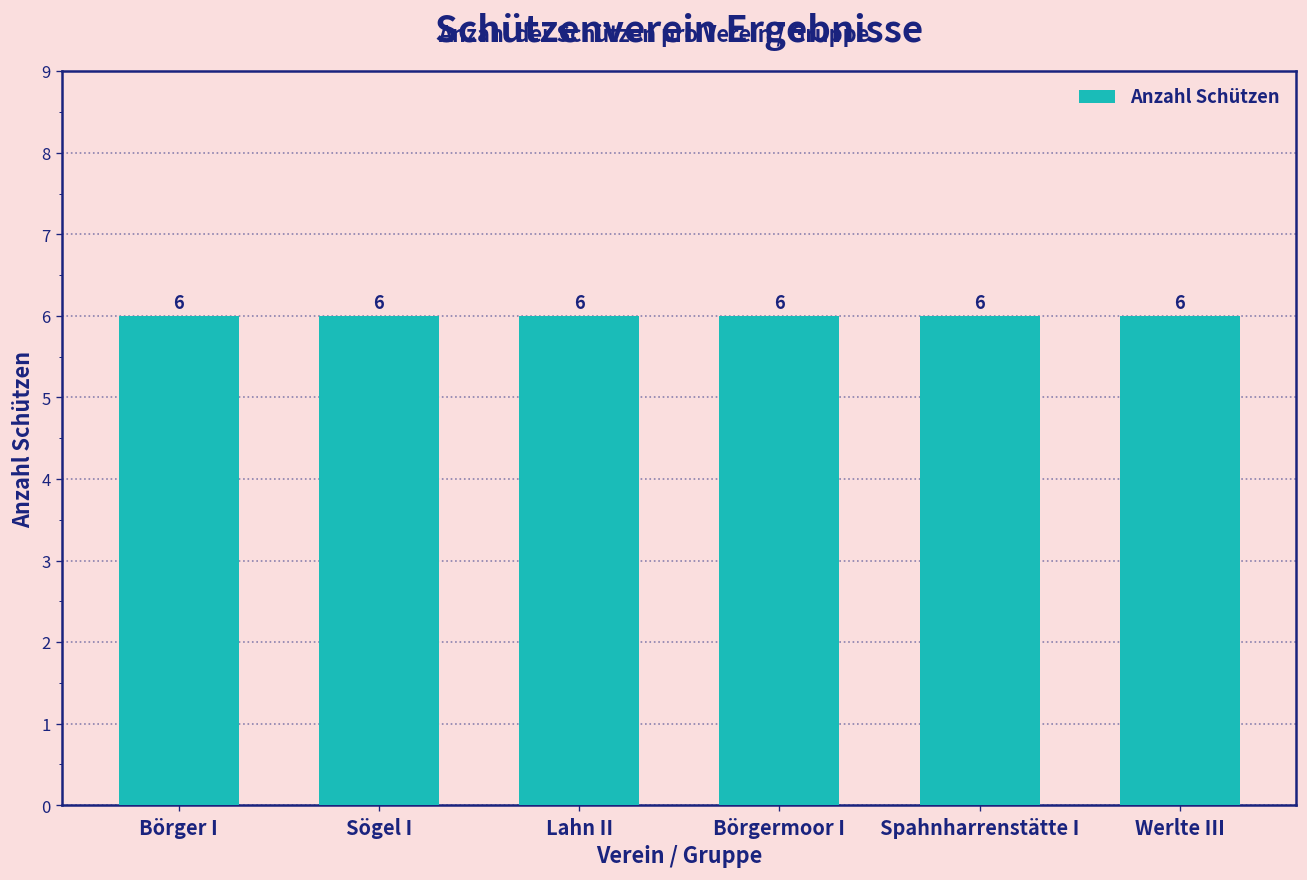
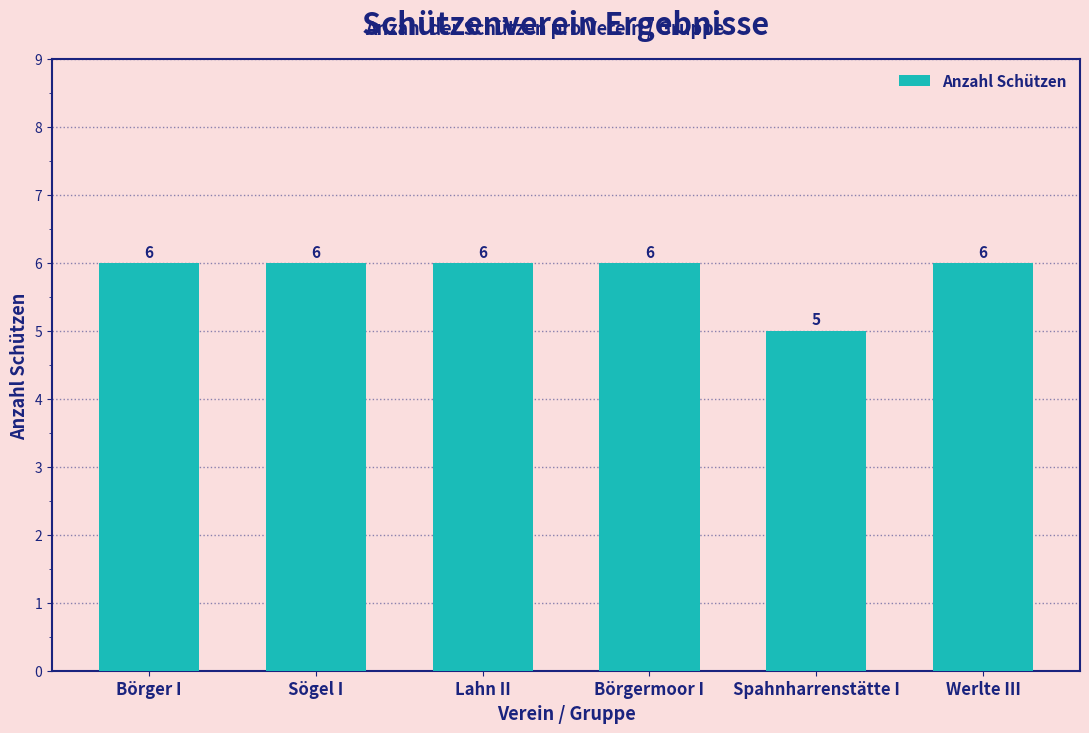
Spahnharrenstätte I: 6 -> 5
